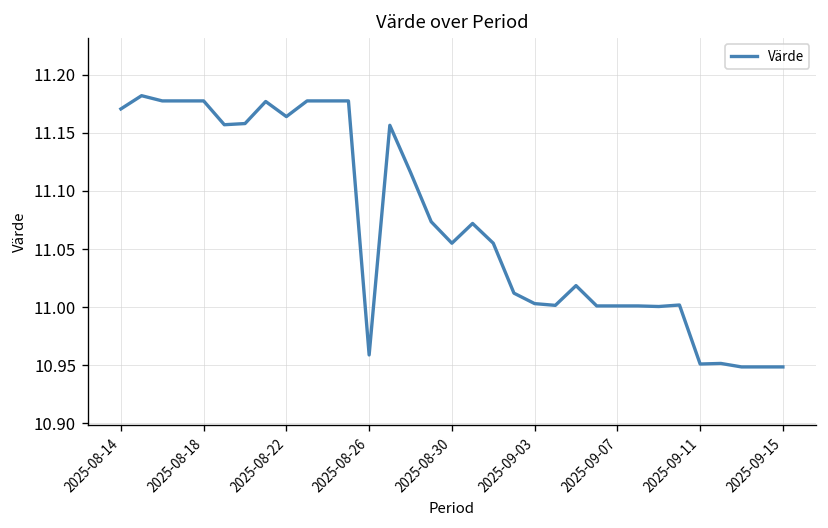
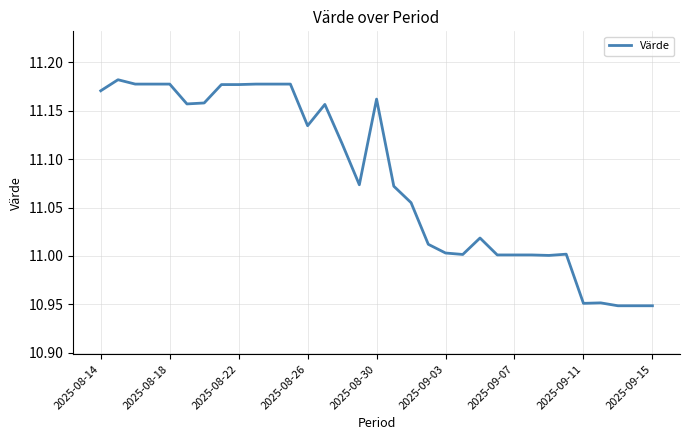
2025-08-22: 11.16 -> 11.18
2025-08-26: 10.96 -> 11.13
2025-08-30: 11.06 -> 11.16
